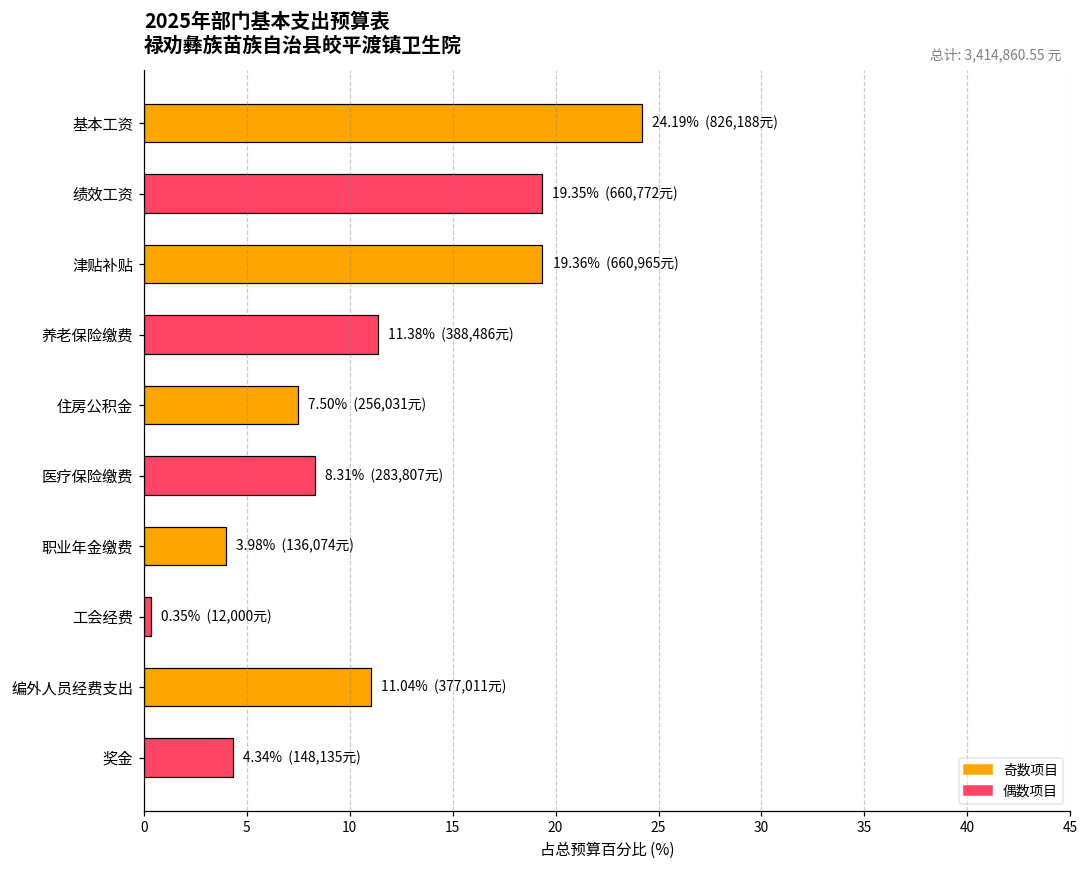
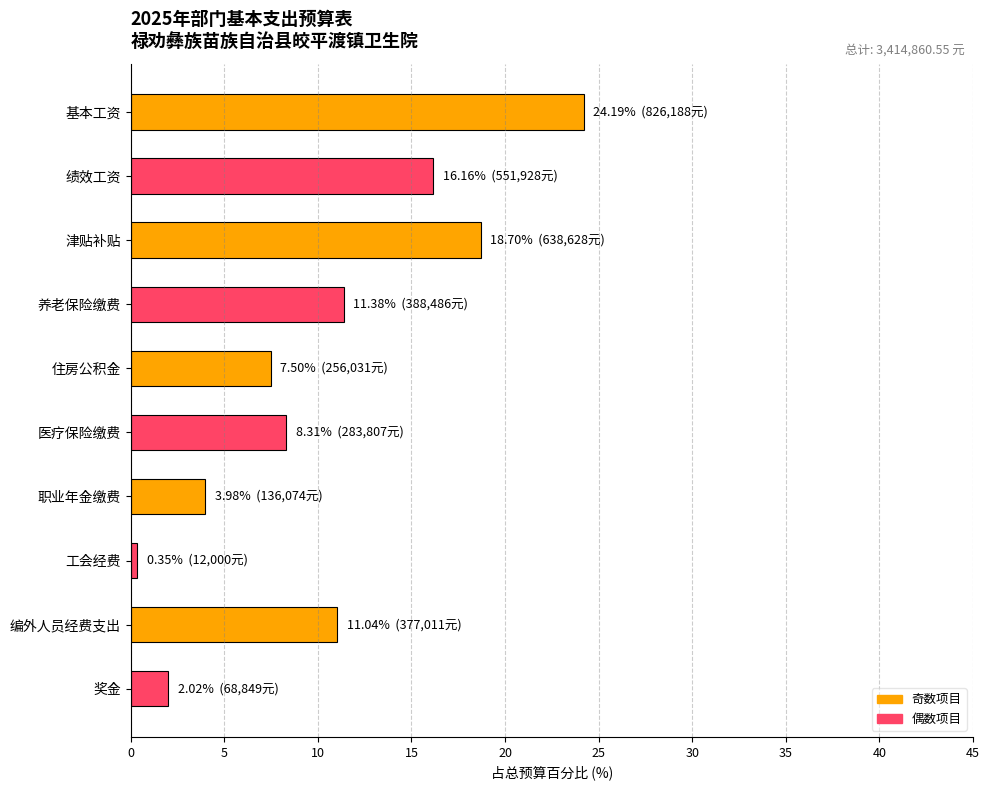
绩效工资: 19.35% (660,772元) -> 16.16% (551,928元)
津贴补贴: 19.36% (660,965元) -> 18.70% (638,628元)
奖金: 4.34% (148,135元) -> 2.02% (68,849元)
